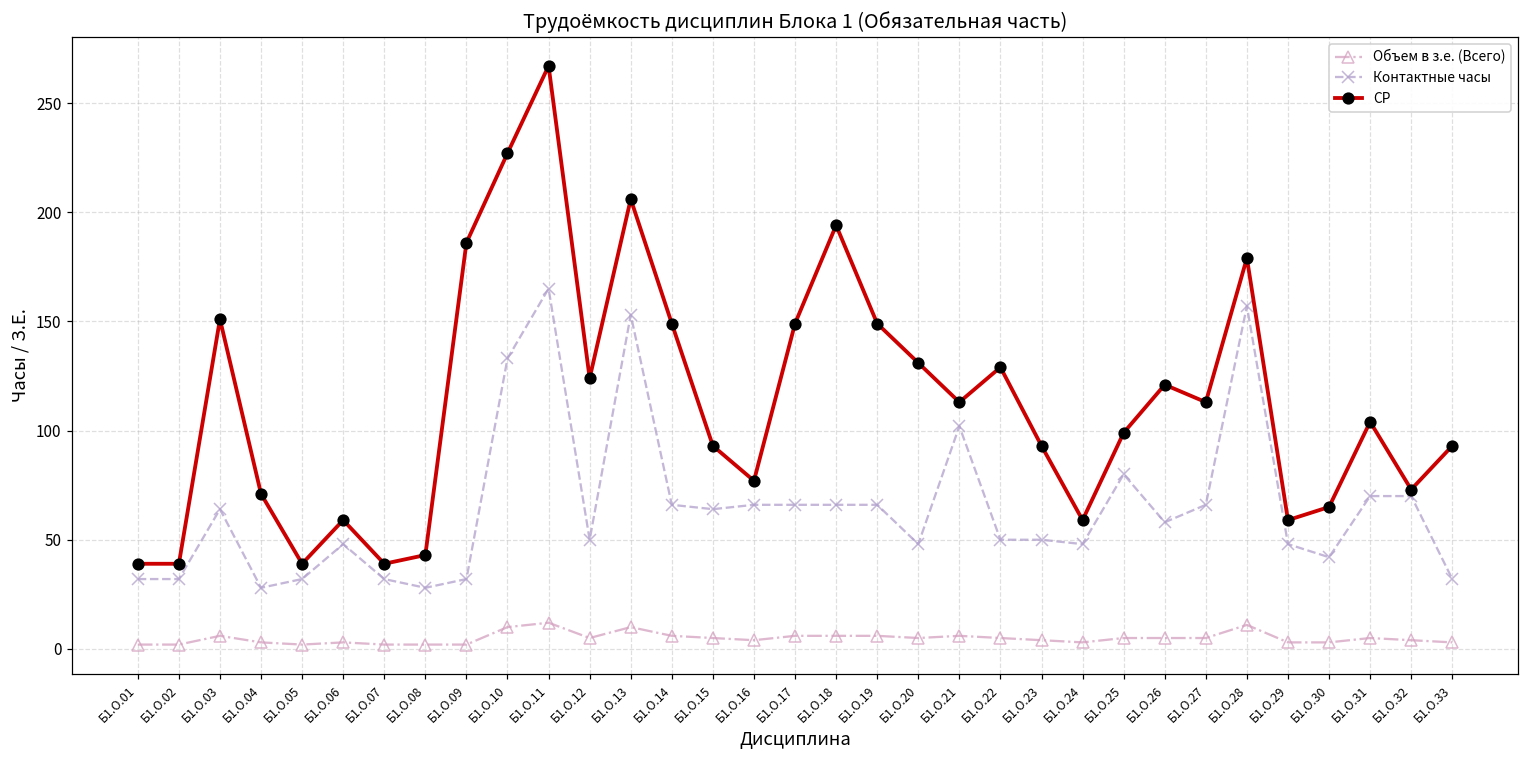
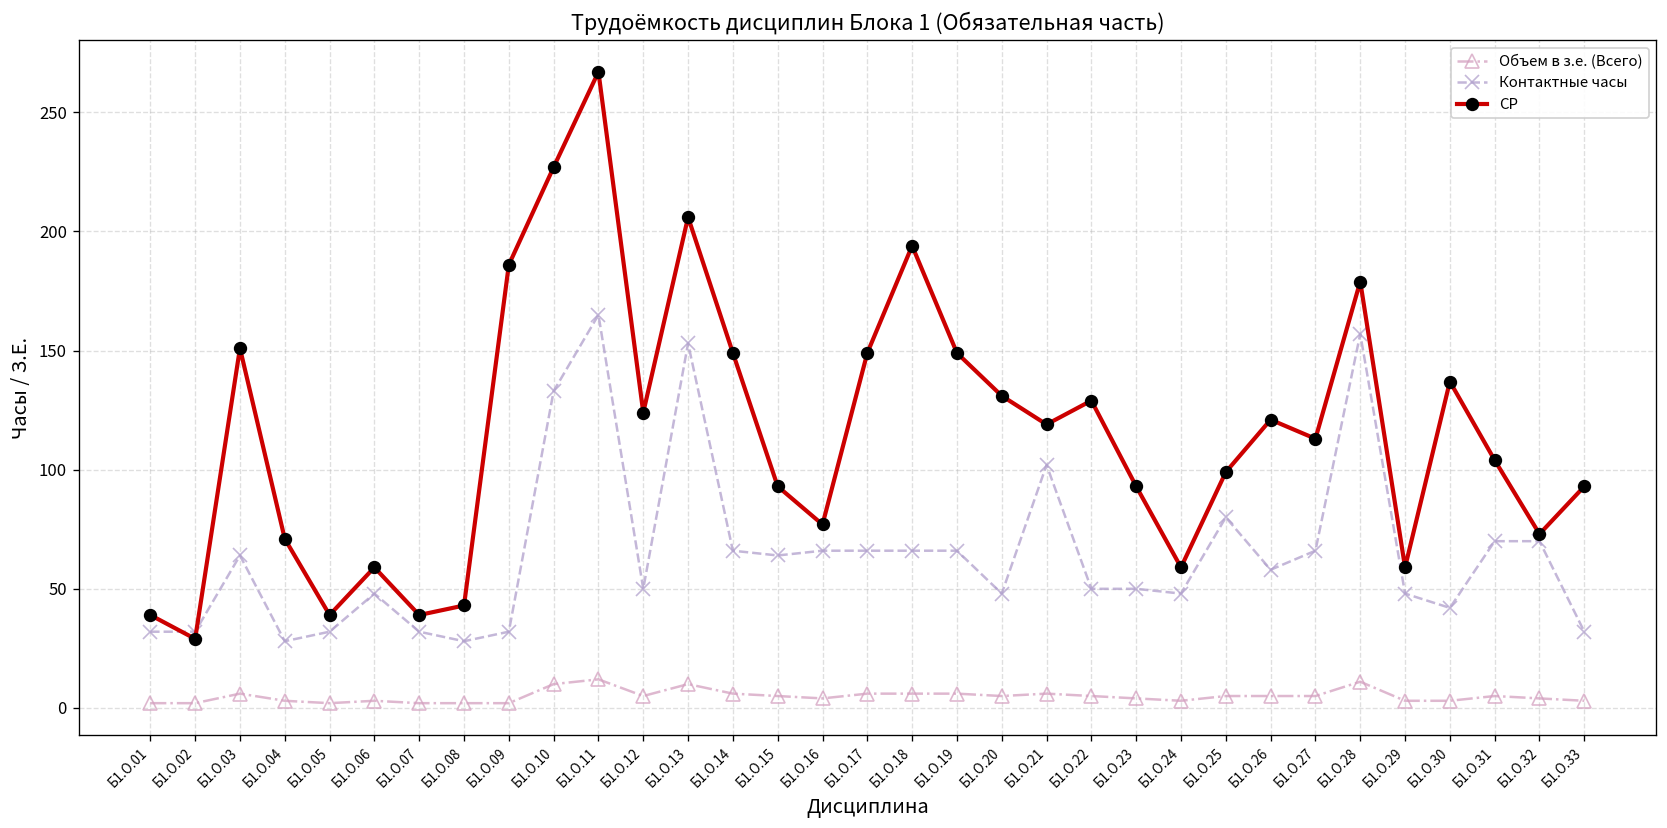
СР, Б1.О.02: 39 -> 29
СР, Б1.О.21: 113 -> 119
СР, Б1.О.30: 65 -> 137
